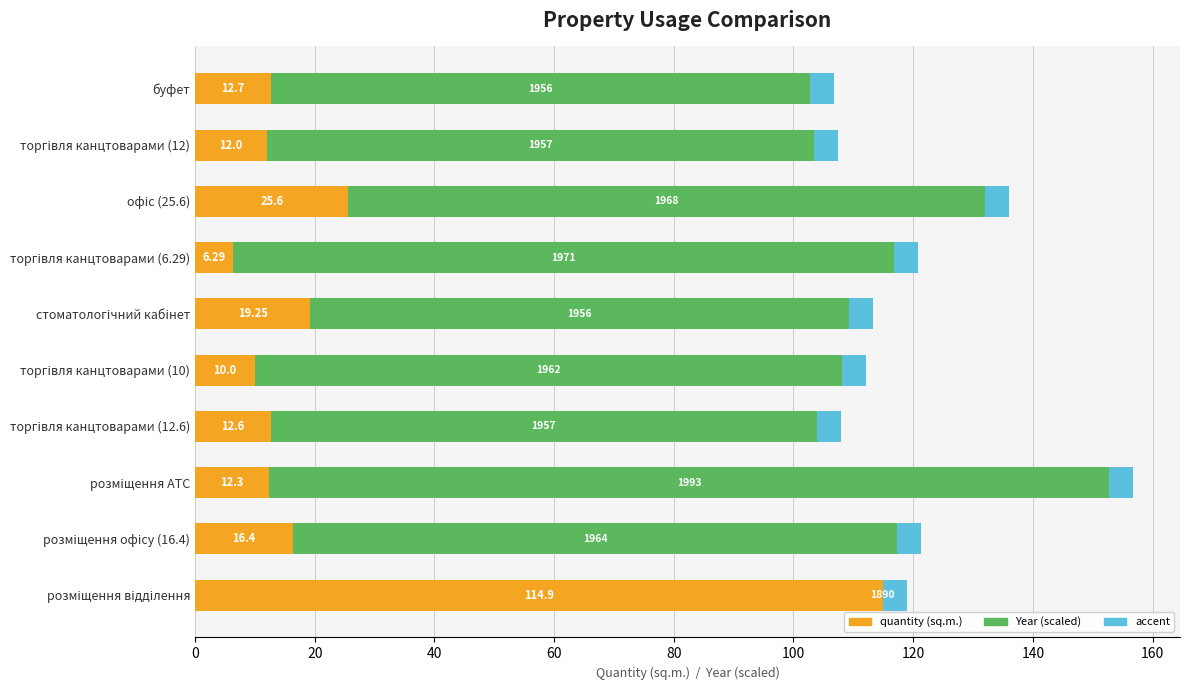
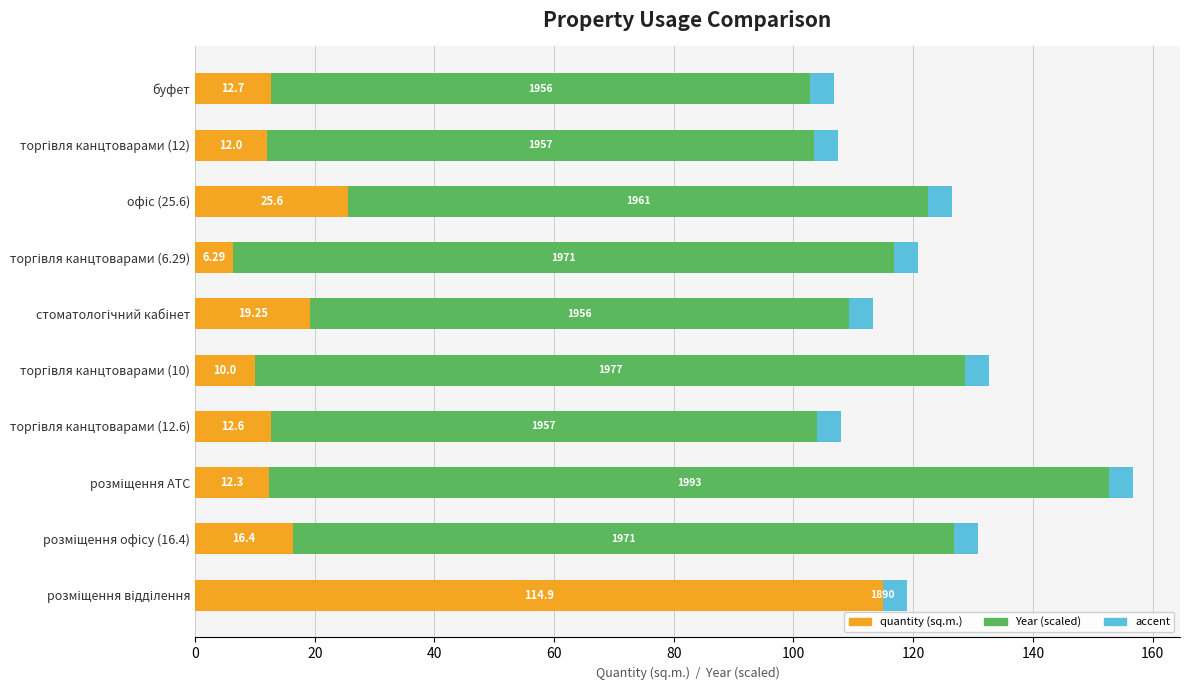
Year (scaled), офіс (25.6): 1968 -> 1961
Year (scaled), торгівля канцтоварами (10): 1962 -> 1977
Year (scaled), розміщення офісу (16.4): 1964 -> 1971
